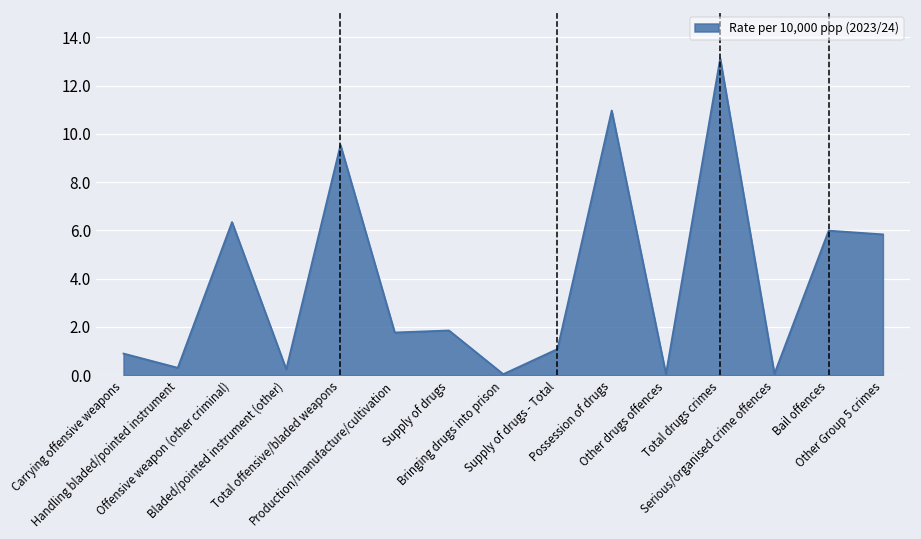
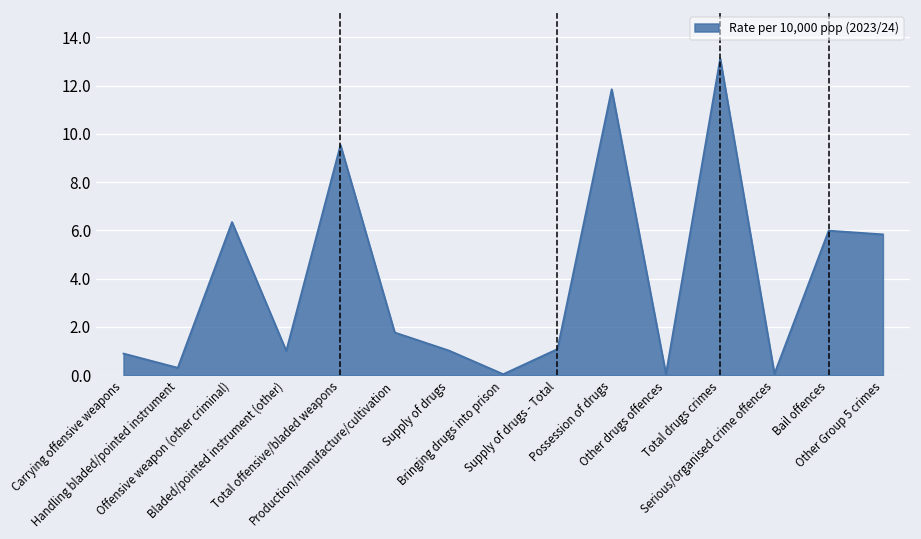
Bladed/pointed instrument (other): 0.2 -> 1.0
Supply of drugs: 1.9 -> 1.0
Possession of drugs: 11.0 -> 11.9
